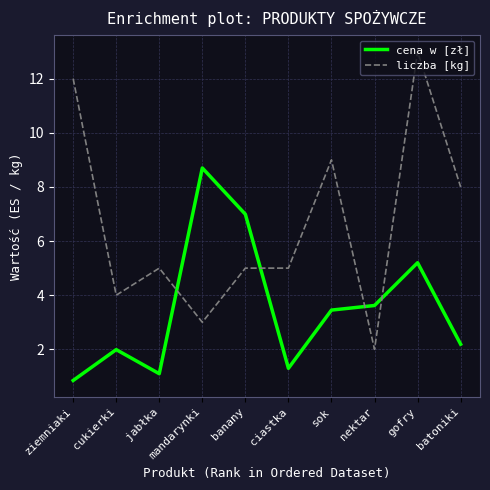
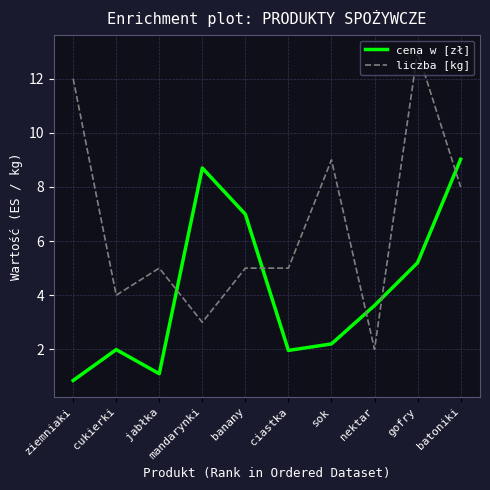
cena w [zł], ciastka: 1.3 -> 2.0
cena w [zł], sok: 3.5 -> 2.2
cena w [zł], batoniki: 2.2 -> 9.0
